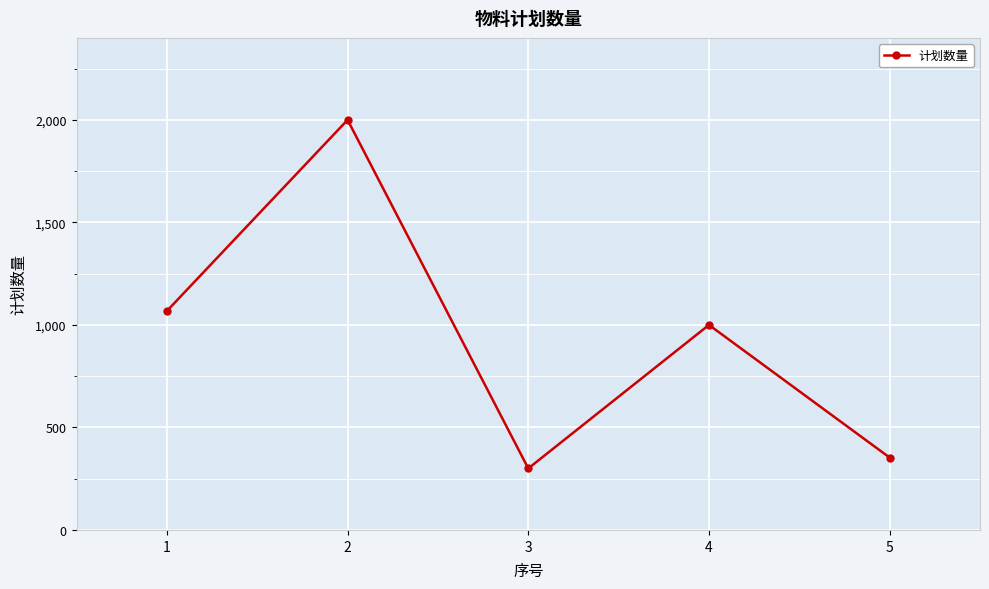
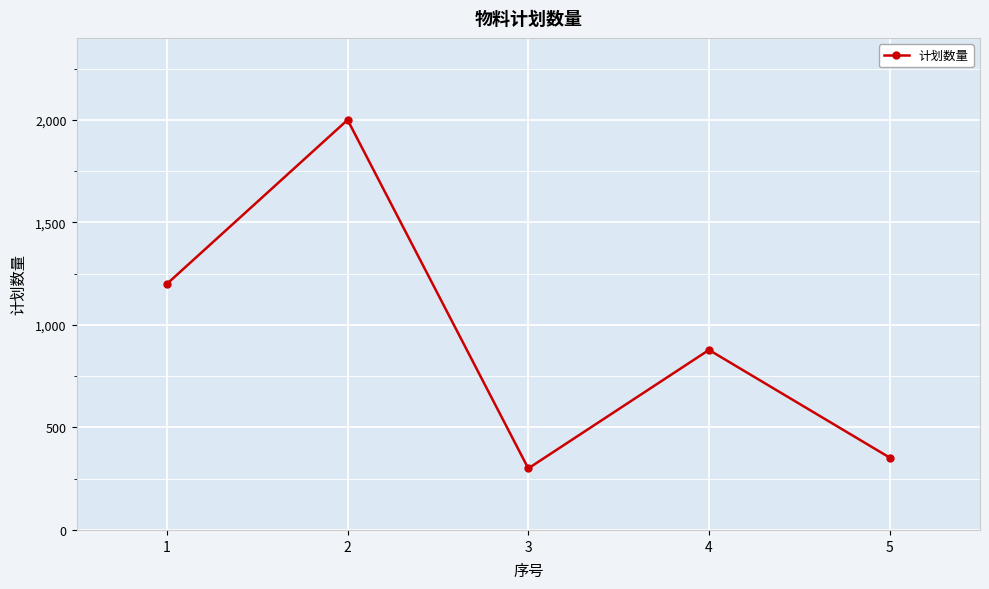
1: 1,070 -> 1,200
4: 1,000 -> 880
